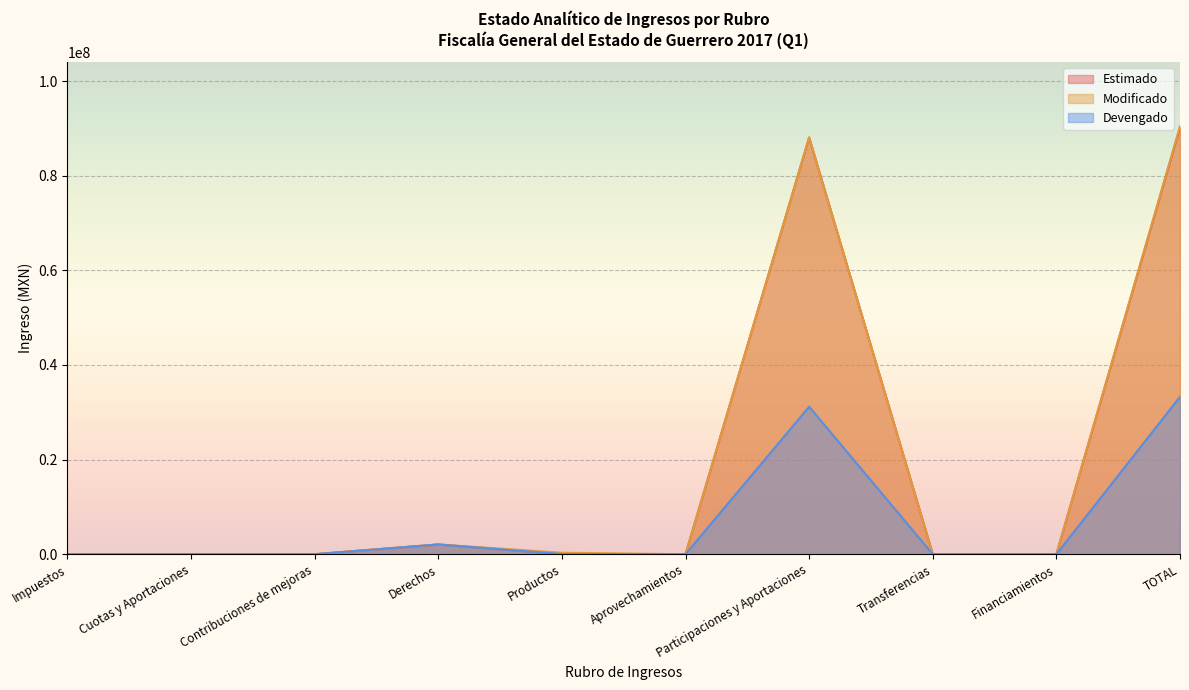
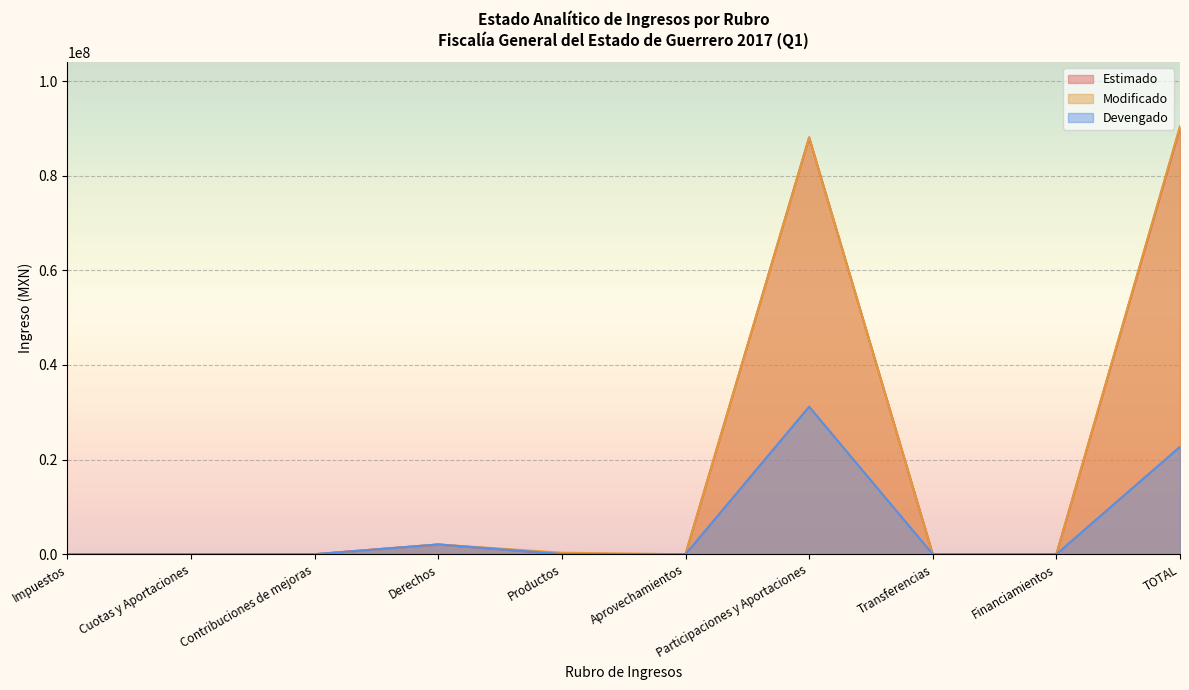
Devengado, TOTAL: 33000000 -> 23000000
